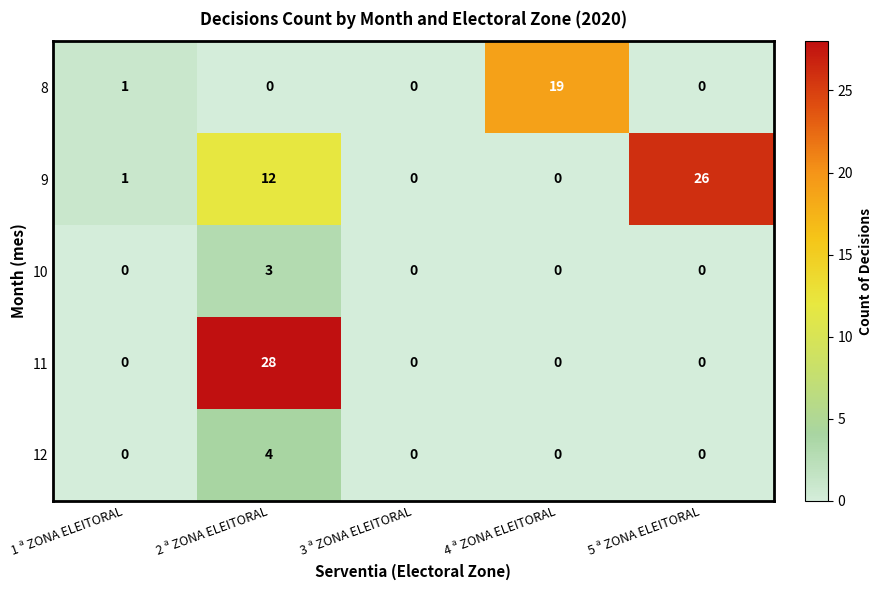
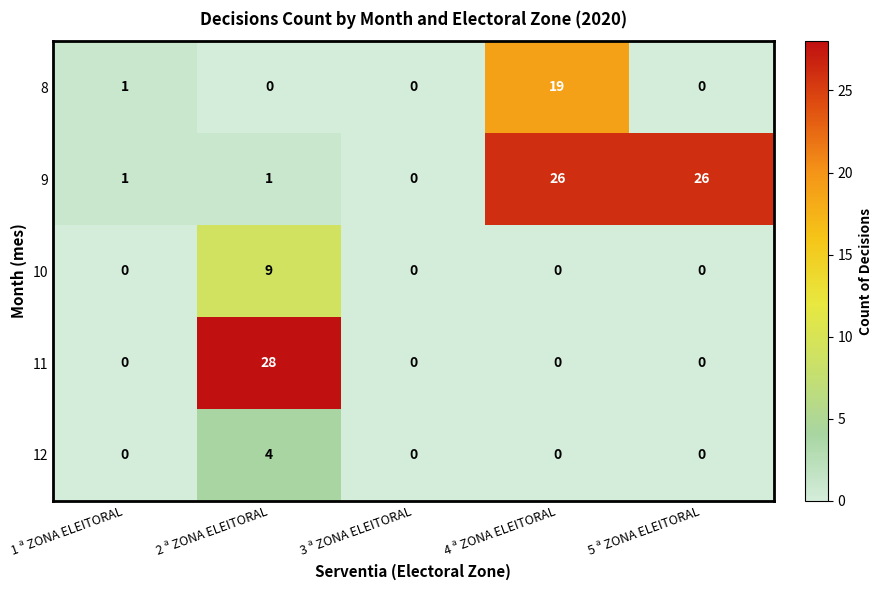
9, 2 ª ZONA ELEITORAL: 12 -> 1
9, 4 ª ZONA ELEITORAL: 0 -> 26
10, 2 ª ZONA ELEITORAL: 3 -> 9
